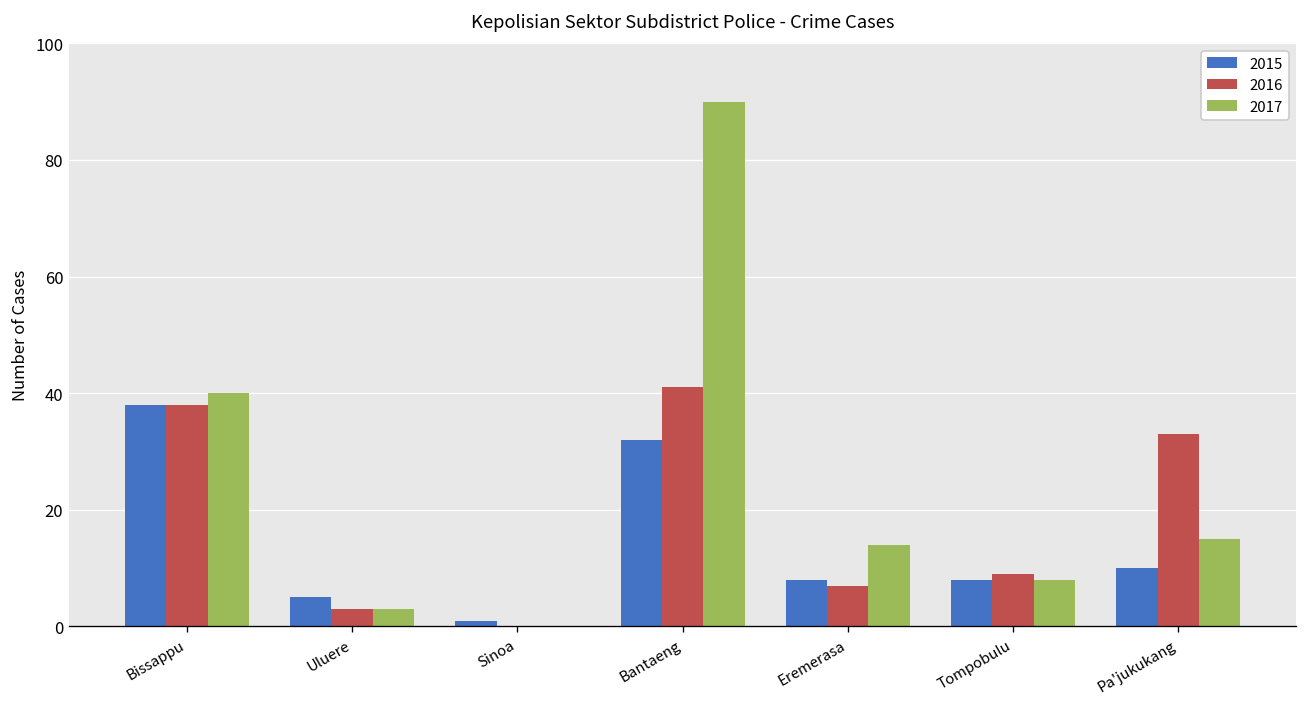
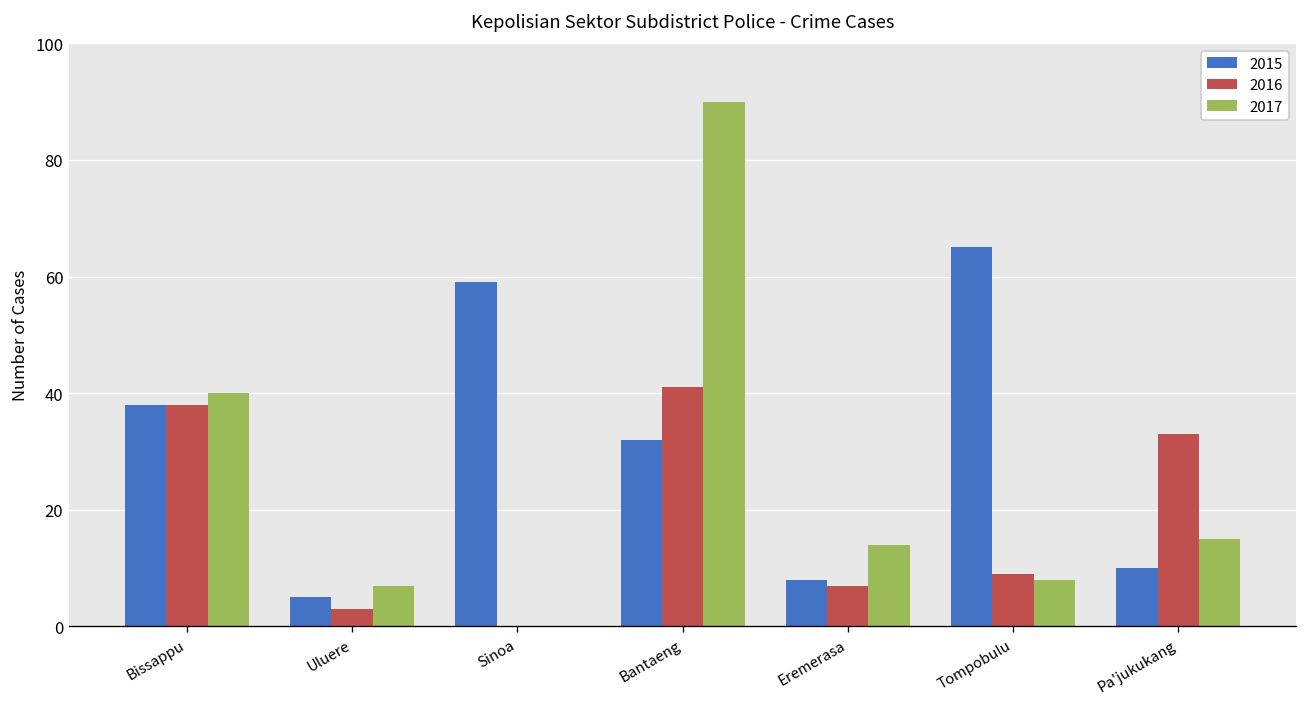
2017, Uluere: 3 -> 7
2015, Sinoa: 1 -> 59
2015, Tompobulu: 8 -> 65
